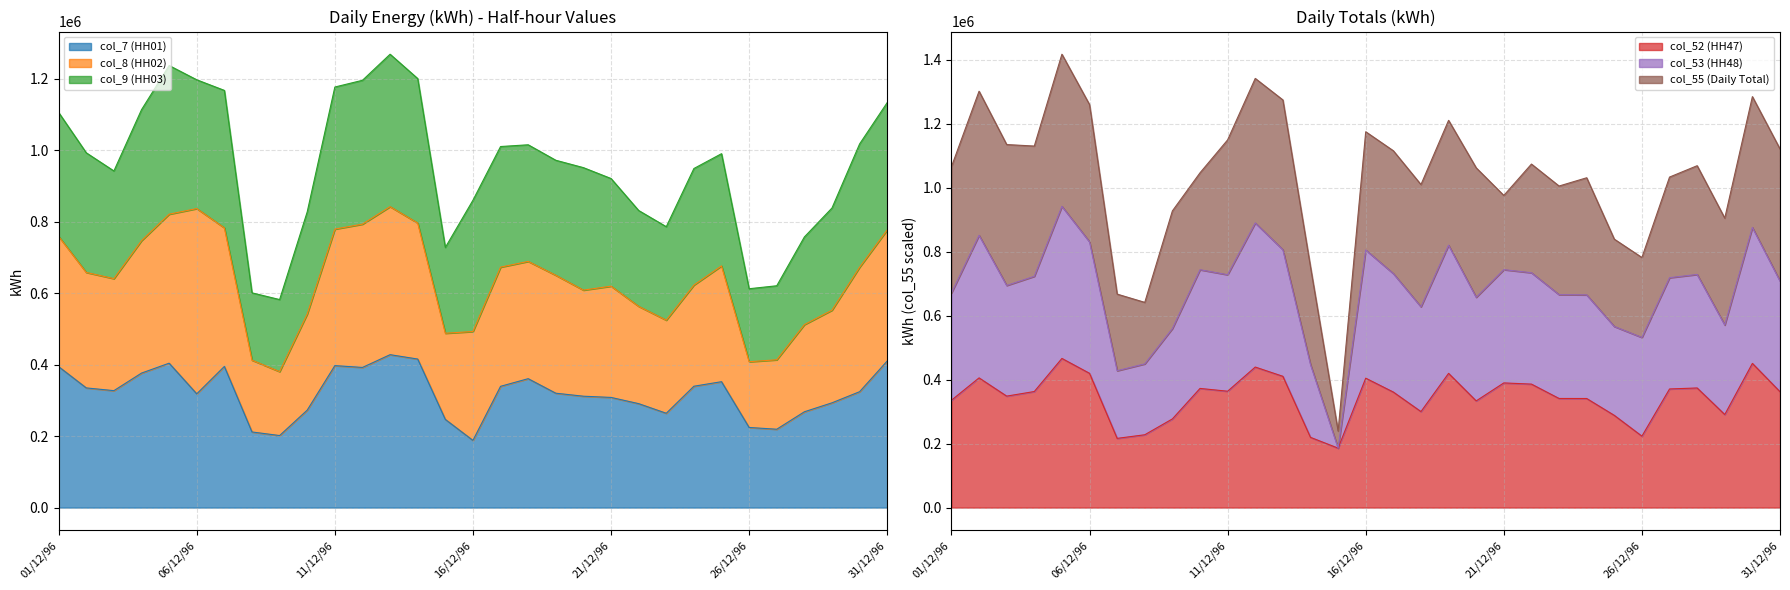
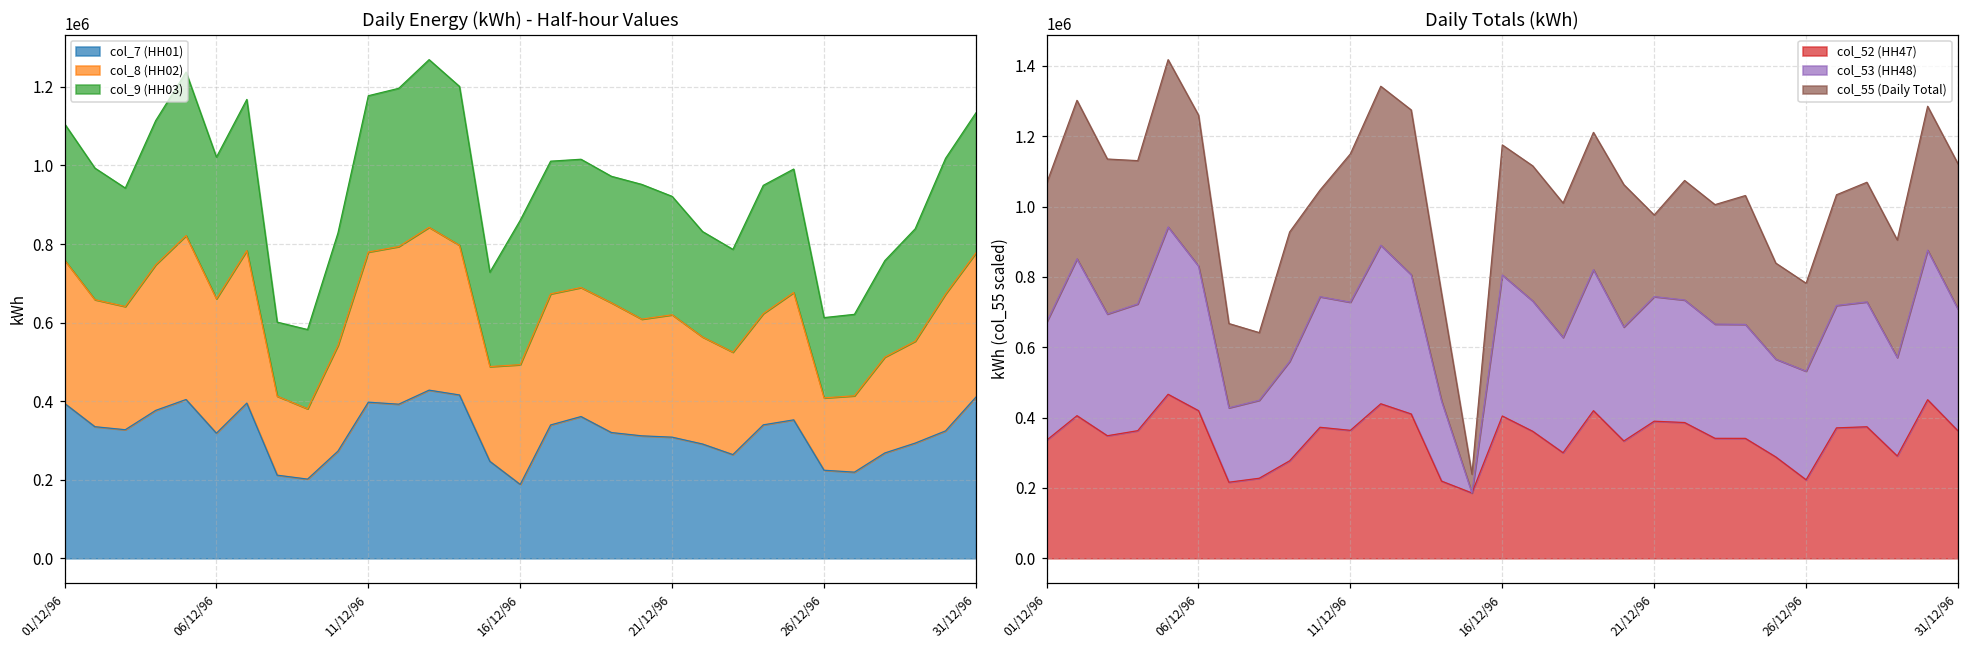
Daily Energy (kWh) - Half-hour Values, col_8 (HH02), 06/12/96: 520000 -> 340000
